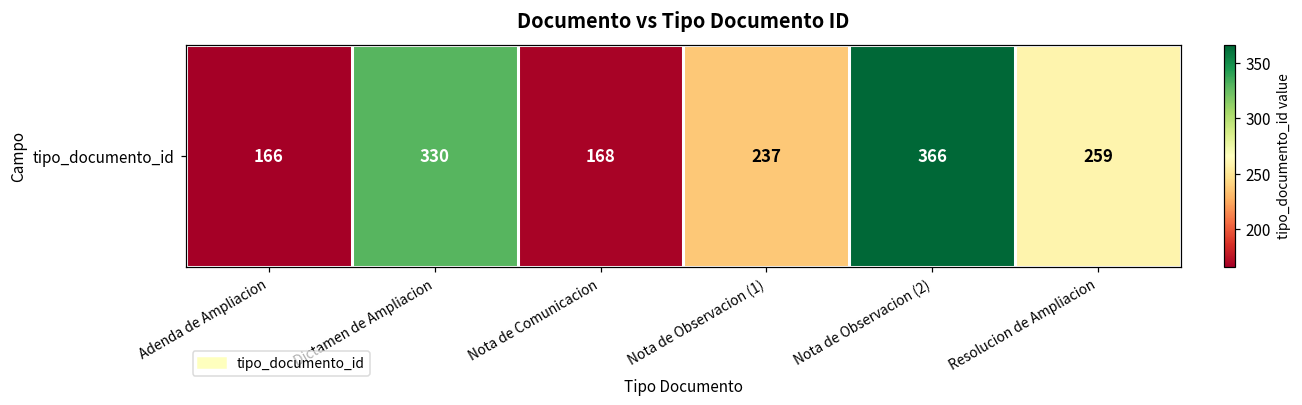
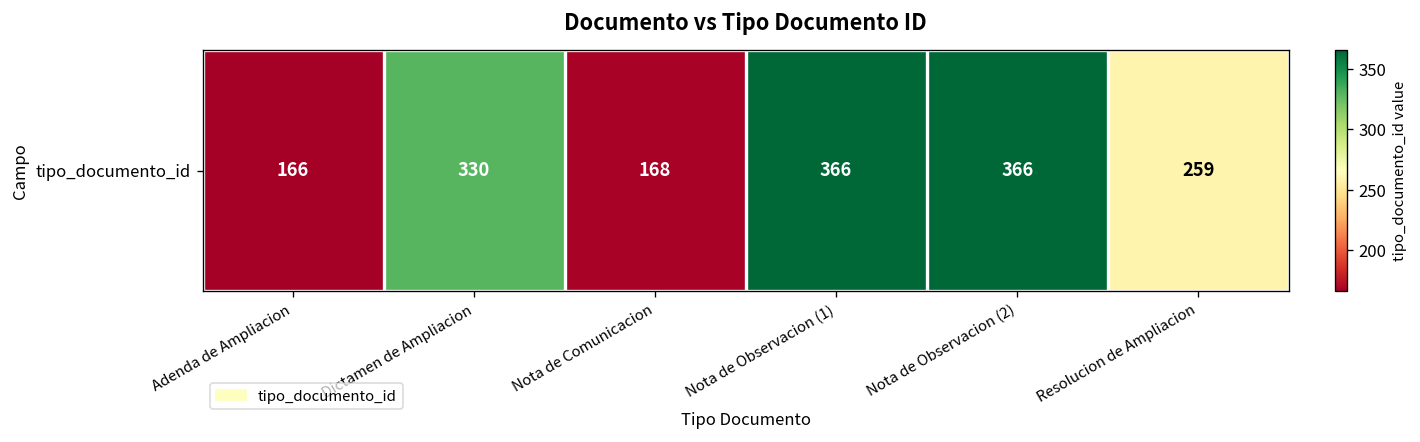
tipo_documento_id, Nota de Observacion (1): 237 -> 366
